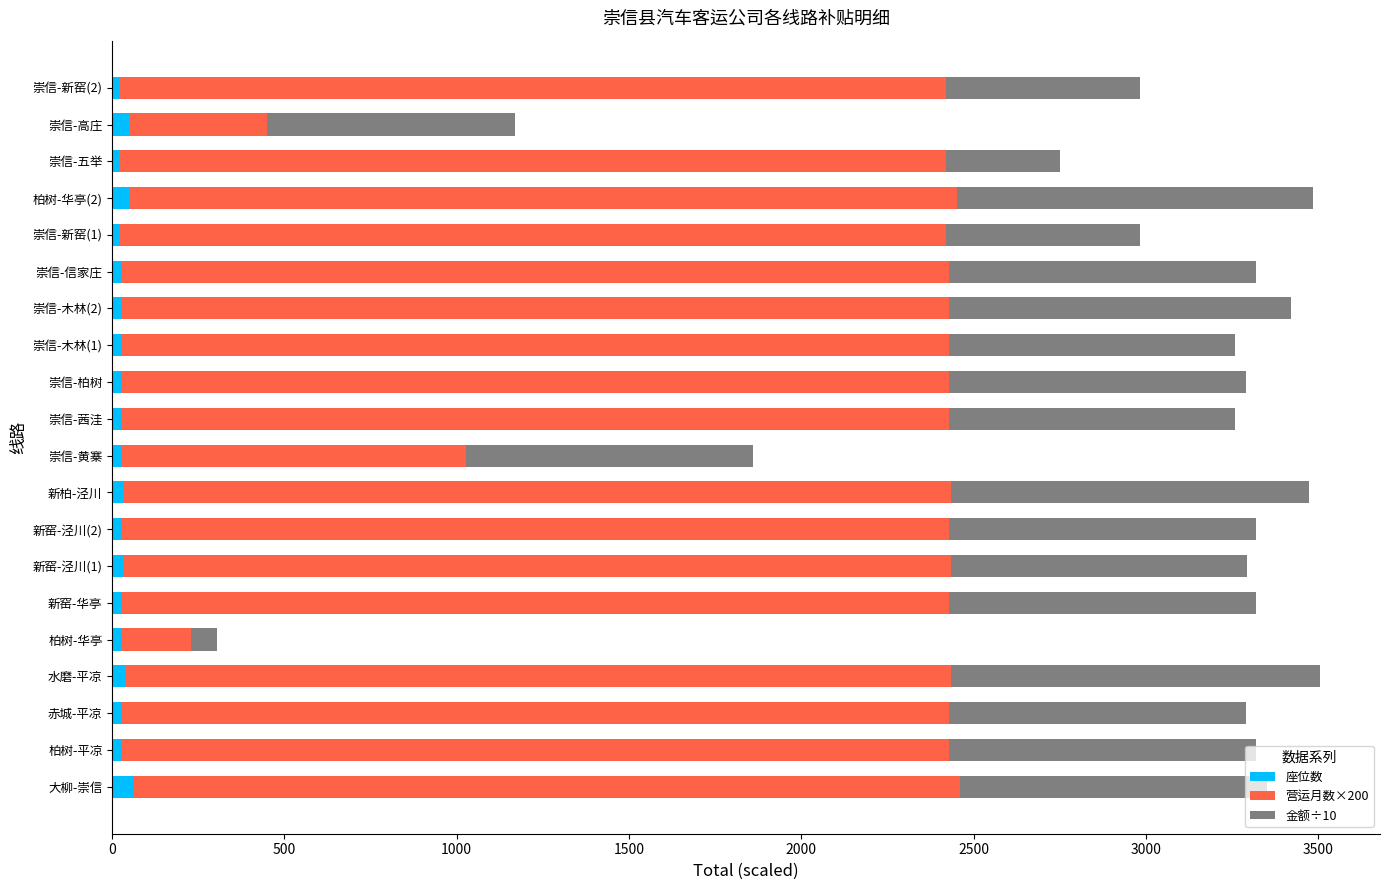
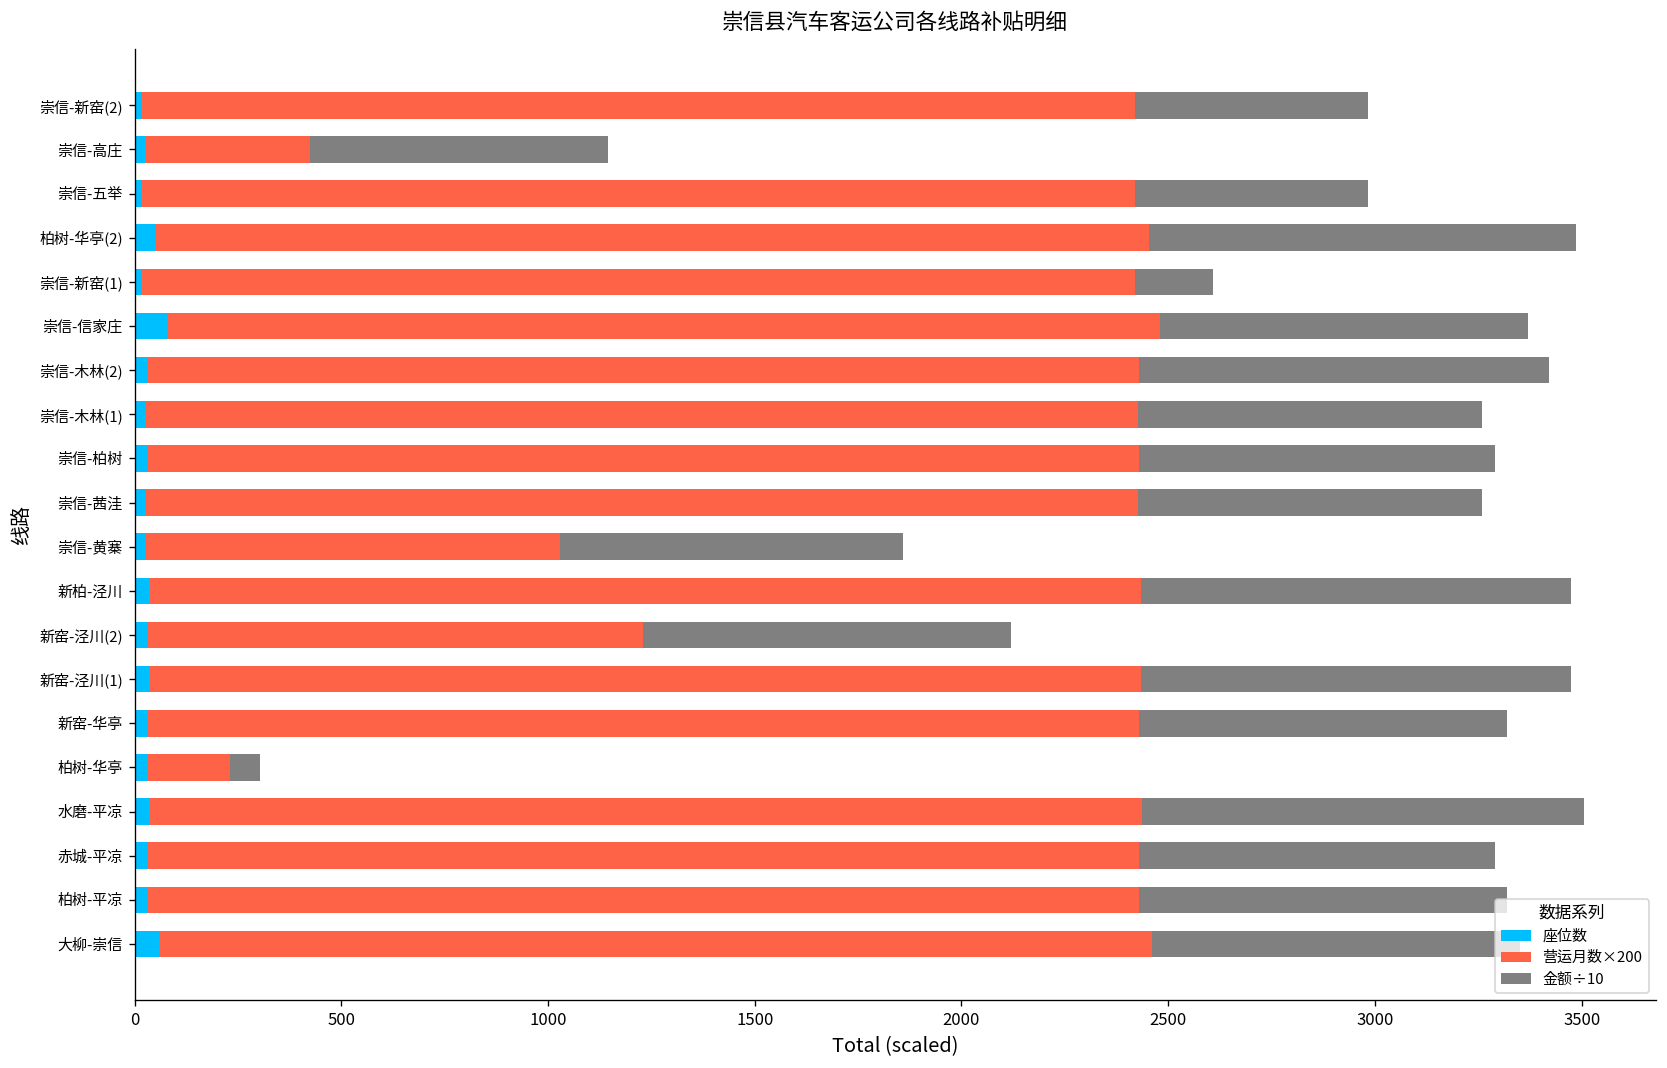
座位数, 崇信-高庄: 50 -> 30
金额÷10, 崇信-五举: 330 -> 560
金额÷10, 崇信-新窑(1): 560 -> 190
座位数, 崇信-信家庄: 30 -> 80
营运月数×200, 新窑-泾川(2): 2400 -> 1200
金额÷10, 新窑-泾川(1): 860 -> 1040
